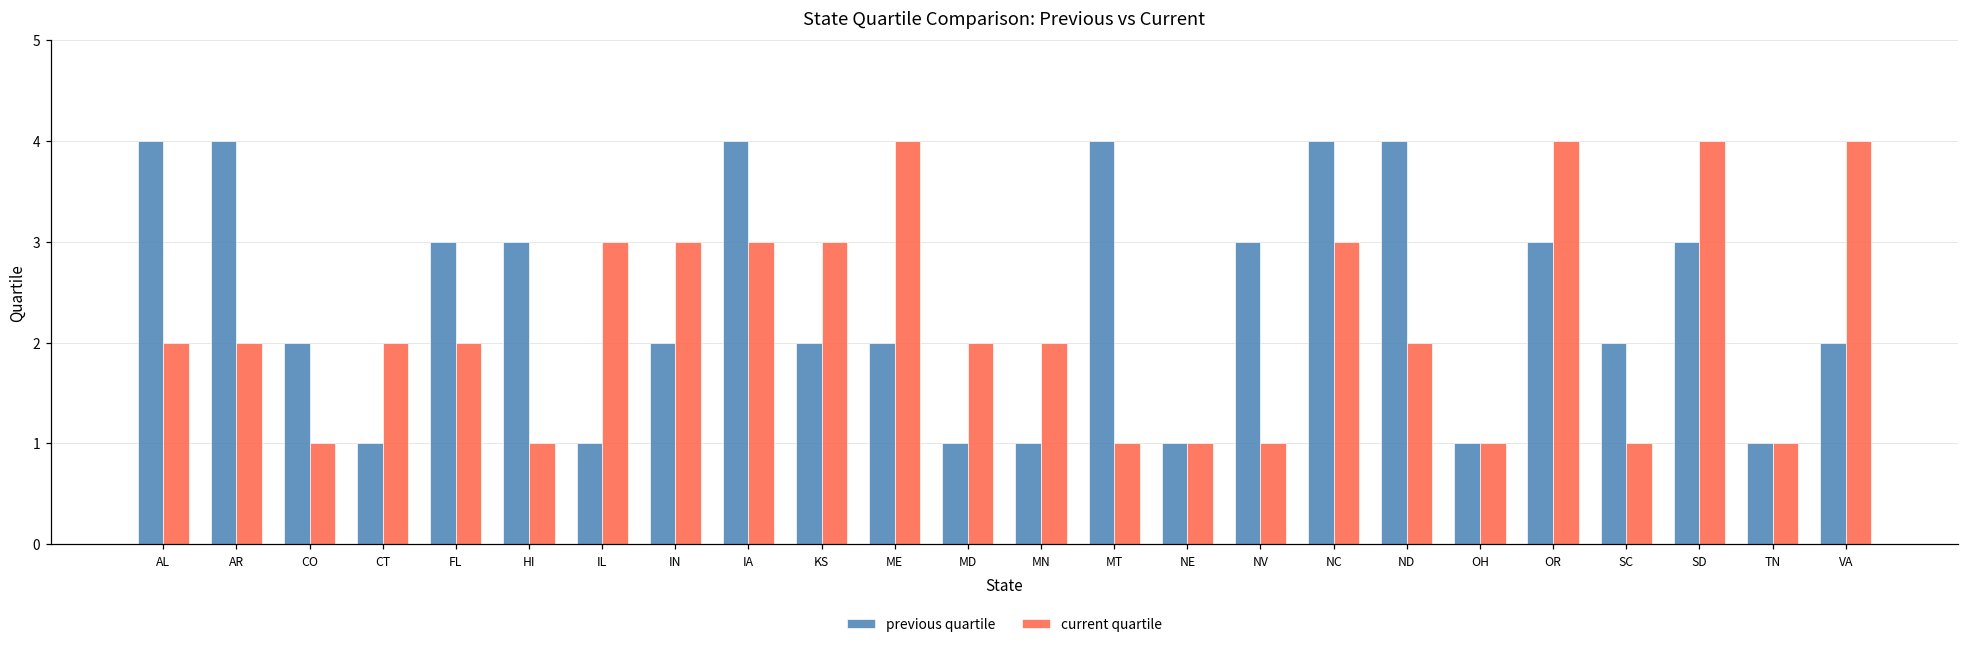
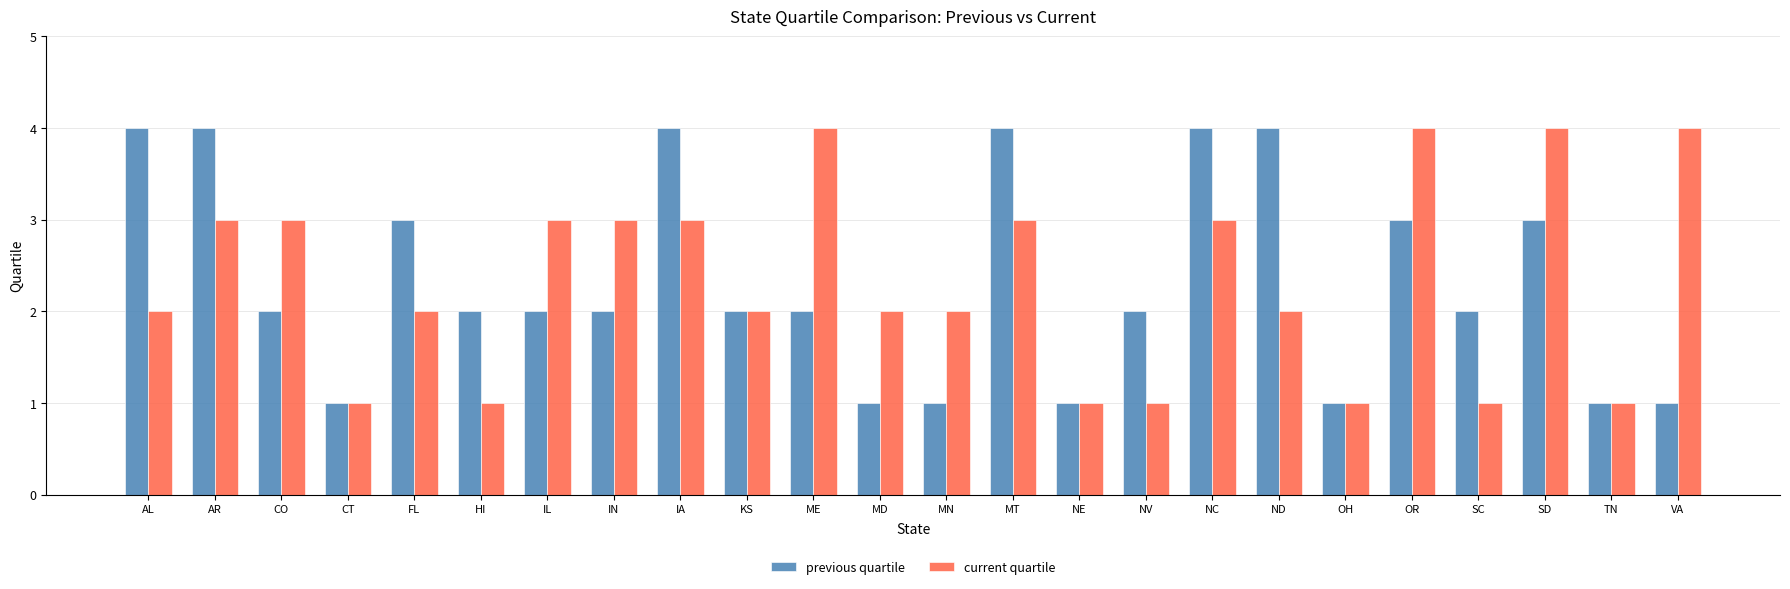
current quartile, AR: 2 -> 3
current quartile, CO: 1 -> 3
current quartile, CT: 2 -> 1
previous quartile, HI: 3 -> 2
previous quartile, IL: 1 -> 2
current quartile, KS: 3 -> 2
current quartile, MT: 1 -> 3
previous quartile, NV: 3 -> 2
previous quartile, VA: 2 -> 1
